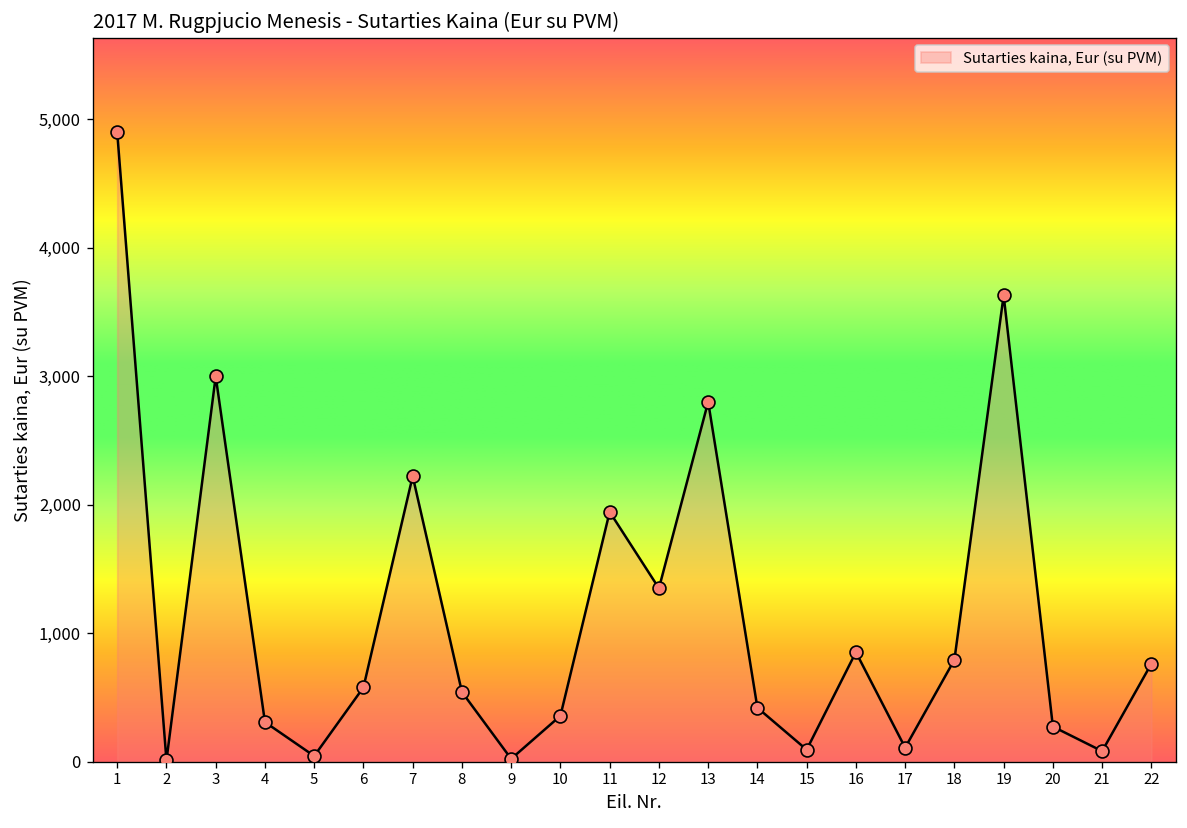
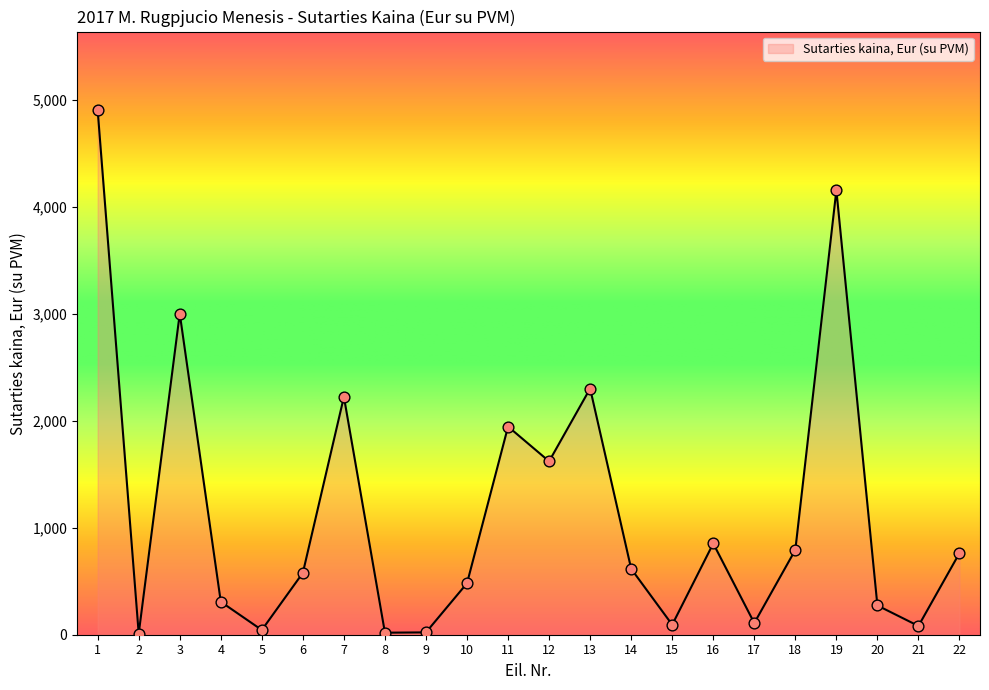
8: 540 -> 20
10: 360 -> 480
12: 1,350 -> 1,620
13: 2,800 -> 2,300
14: 420 -> 620
19: 3,630 -> 4,150
